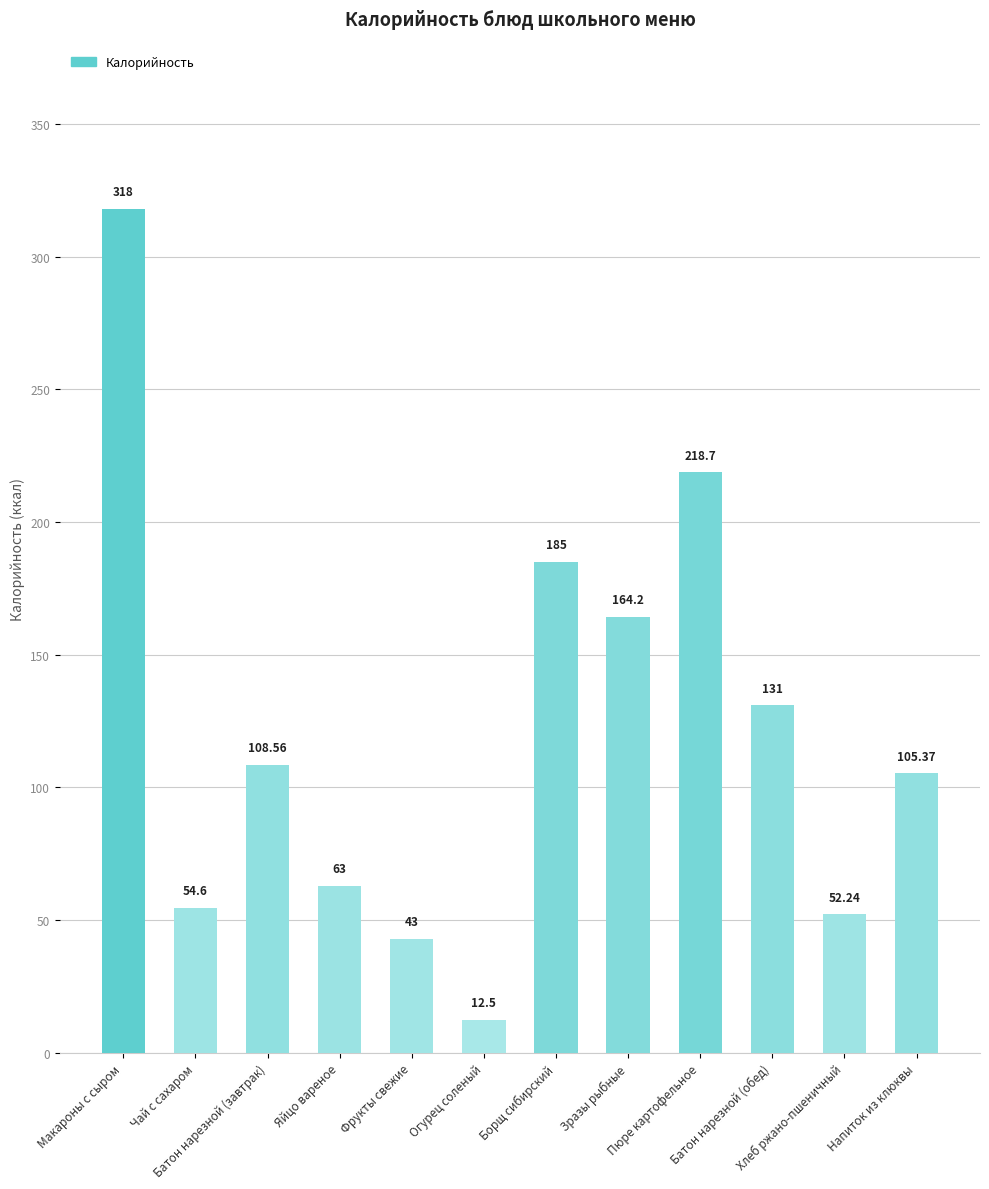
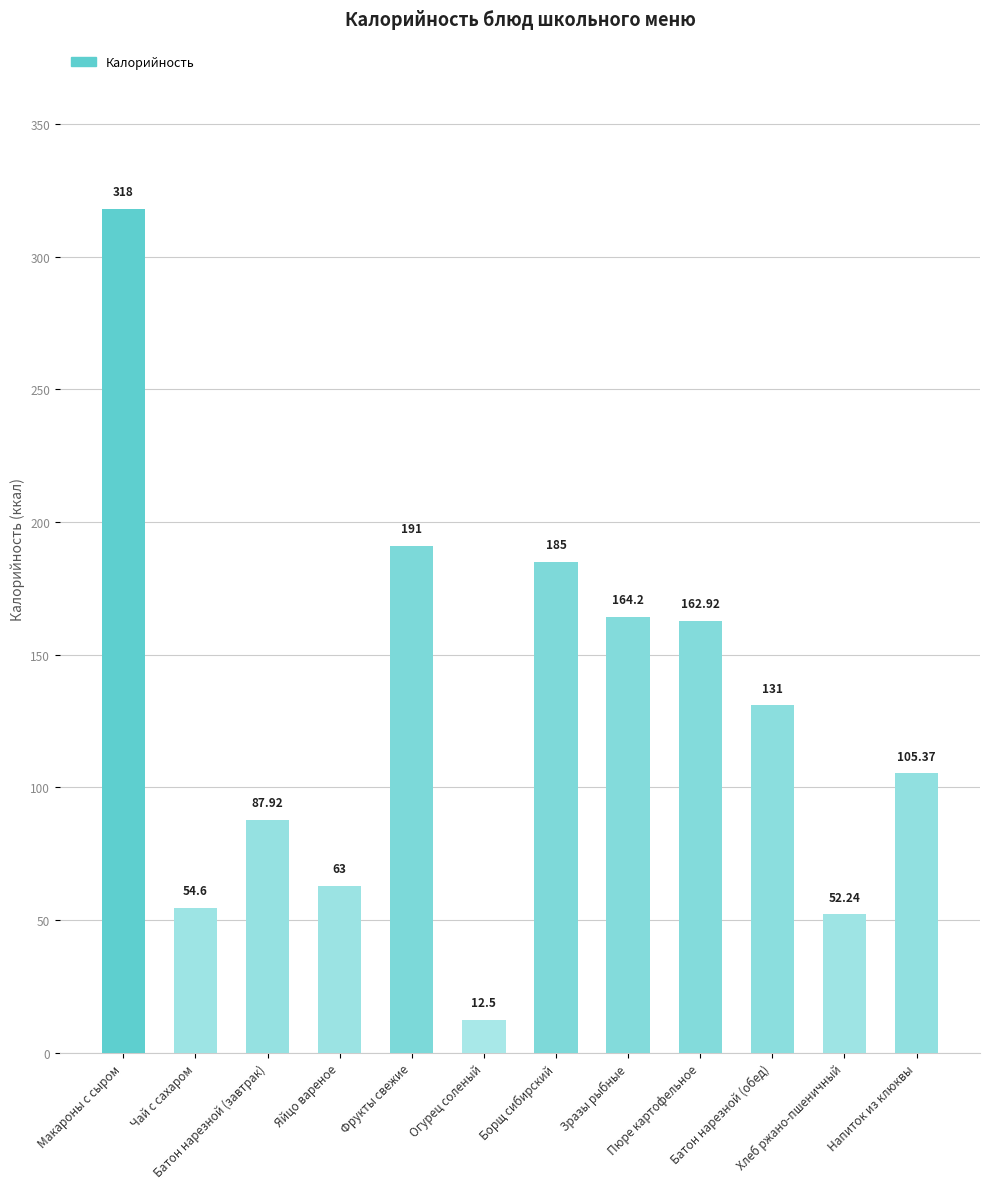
Батон нарезной (завтрак): 108.56 -> 87.92
Фрукты свежие: 43 -> 191
Пюре картофельное: 218.7 -> 162.92
